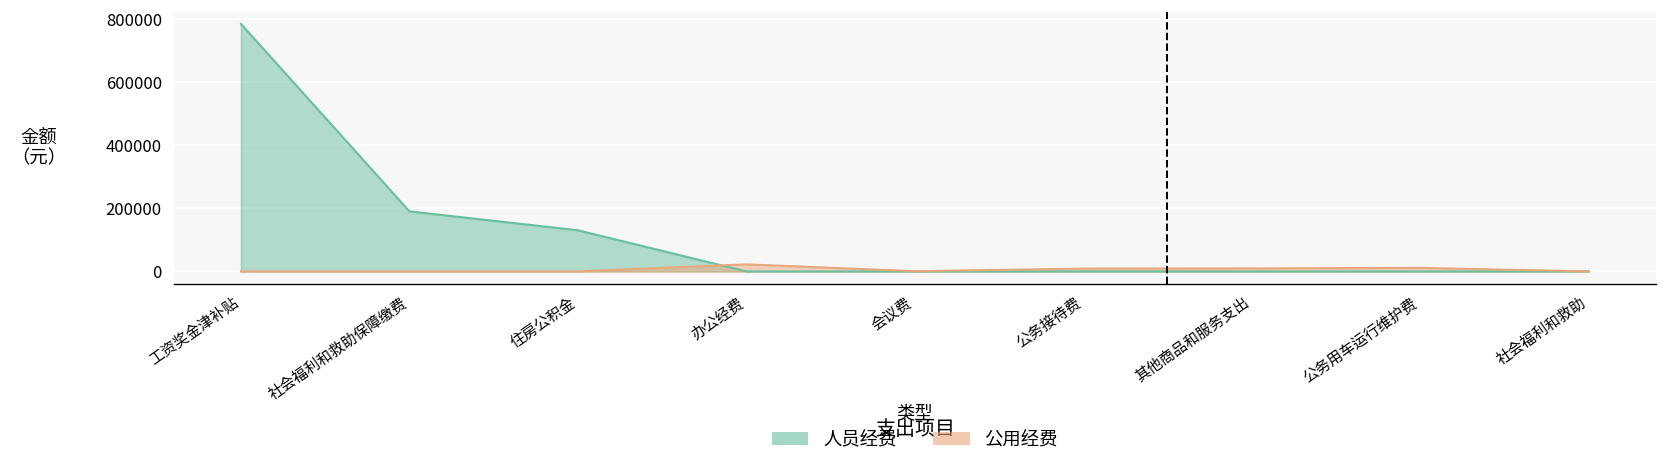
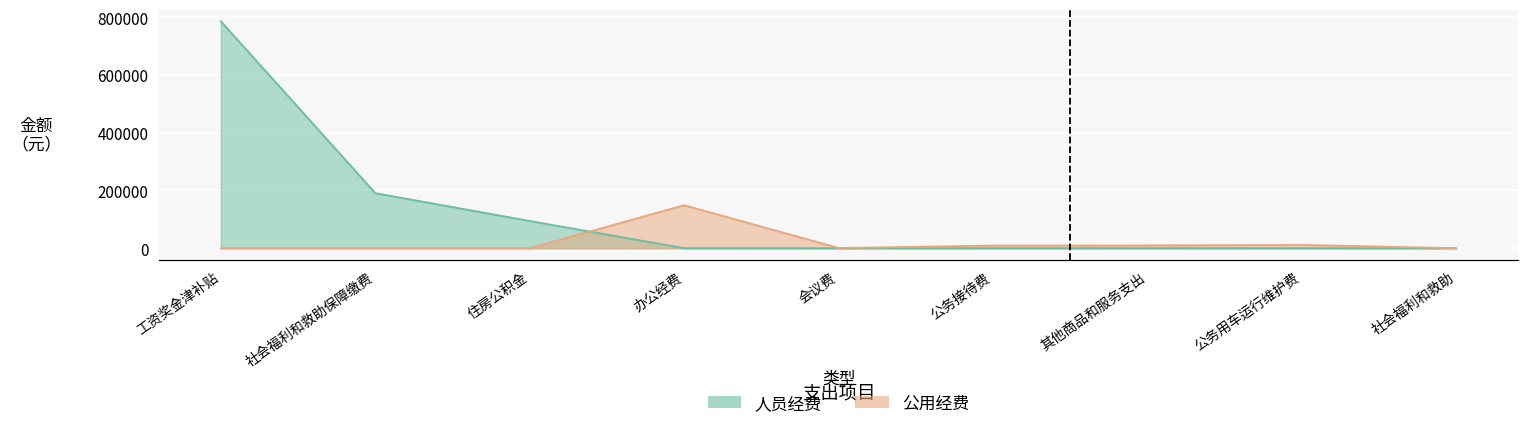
人员经费, 住房公积金: 130000 -> 90000
公用经费, 办公经费: 20000 -> 150000
